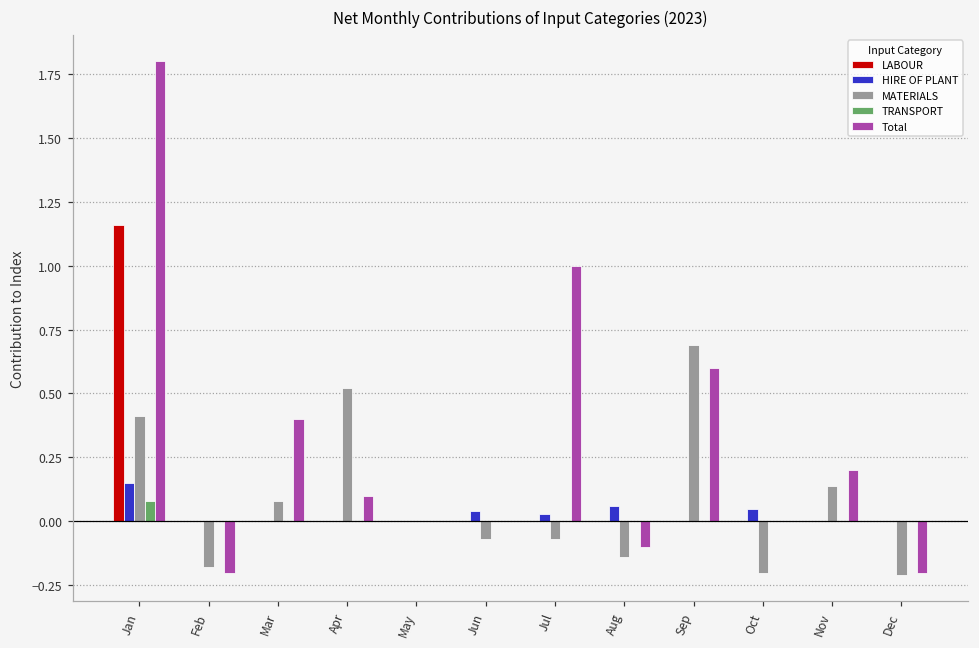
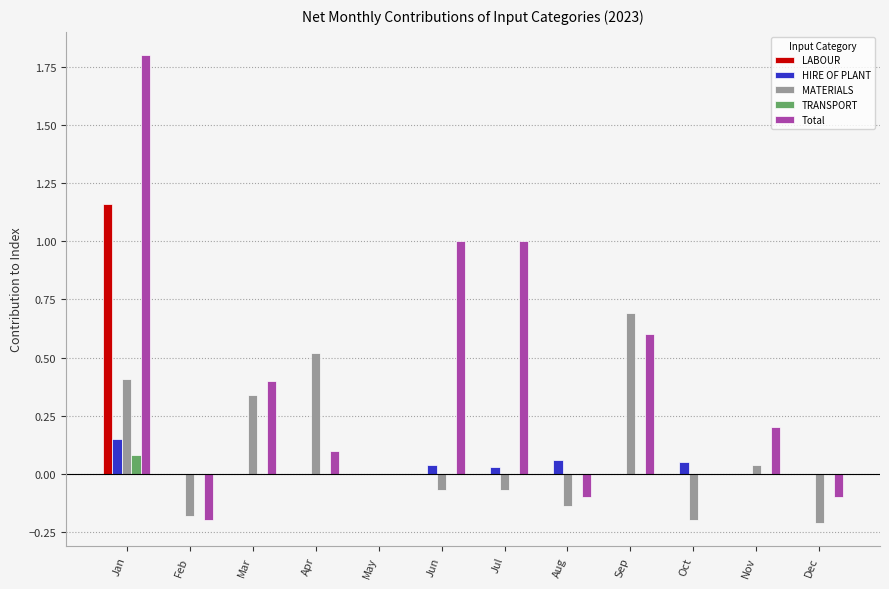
MATERIALS, Mar: 0.08 -> 0.34
Total, Jun: 0 -> 1
MATERIALS, Nov: 0.14 -> 0.04
Total, Dec: -0.2 -> -0.1
